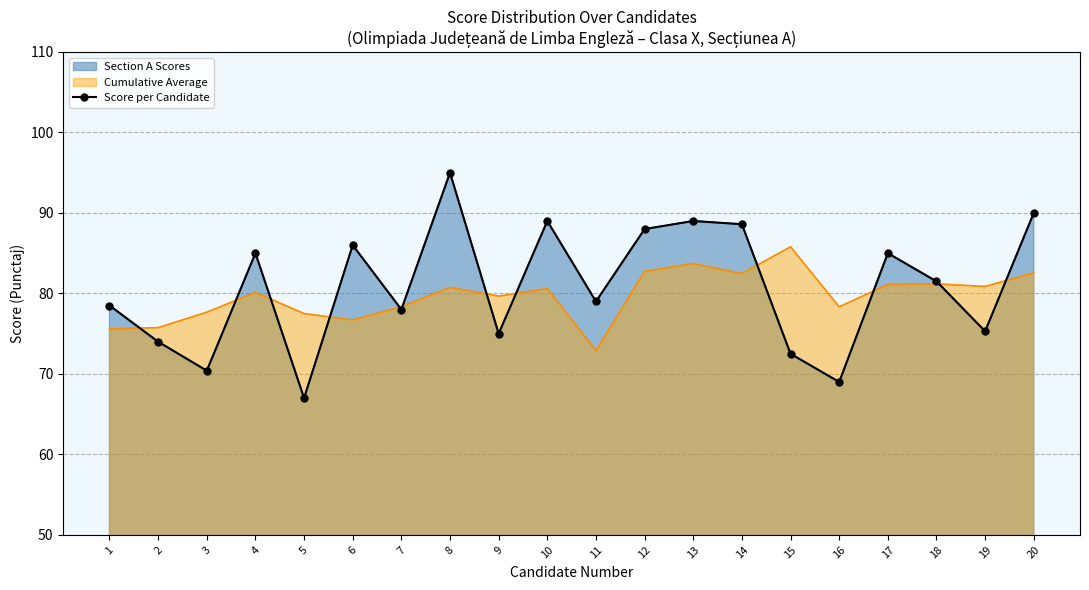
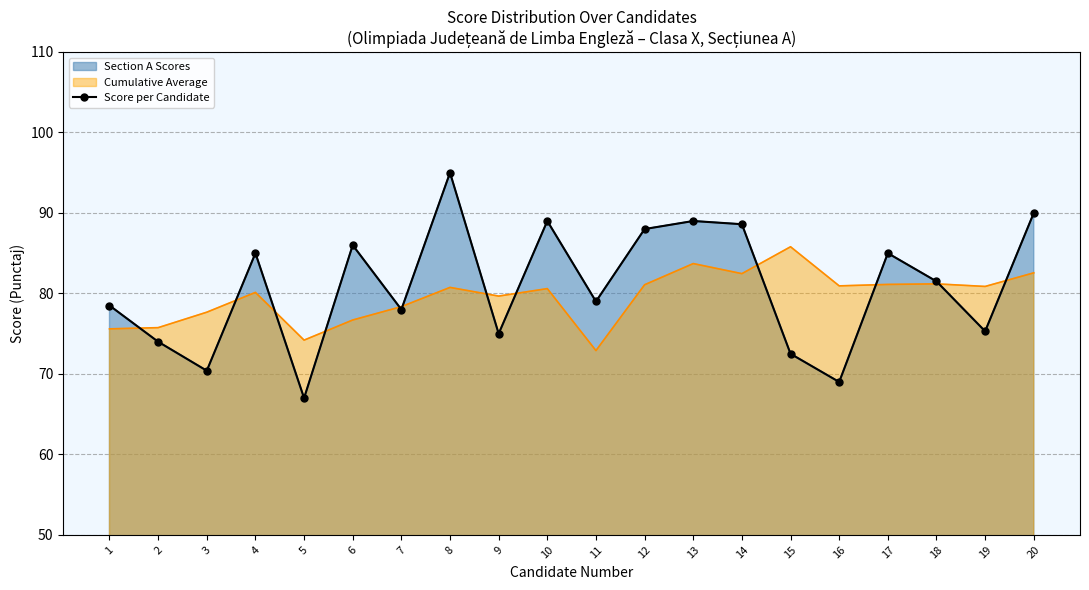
Cumulative Average, 5: 78 -> 74
Cumulative Average, 12: 83 -> 81
Cumulative Average, 16: 78 -> 81
